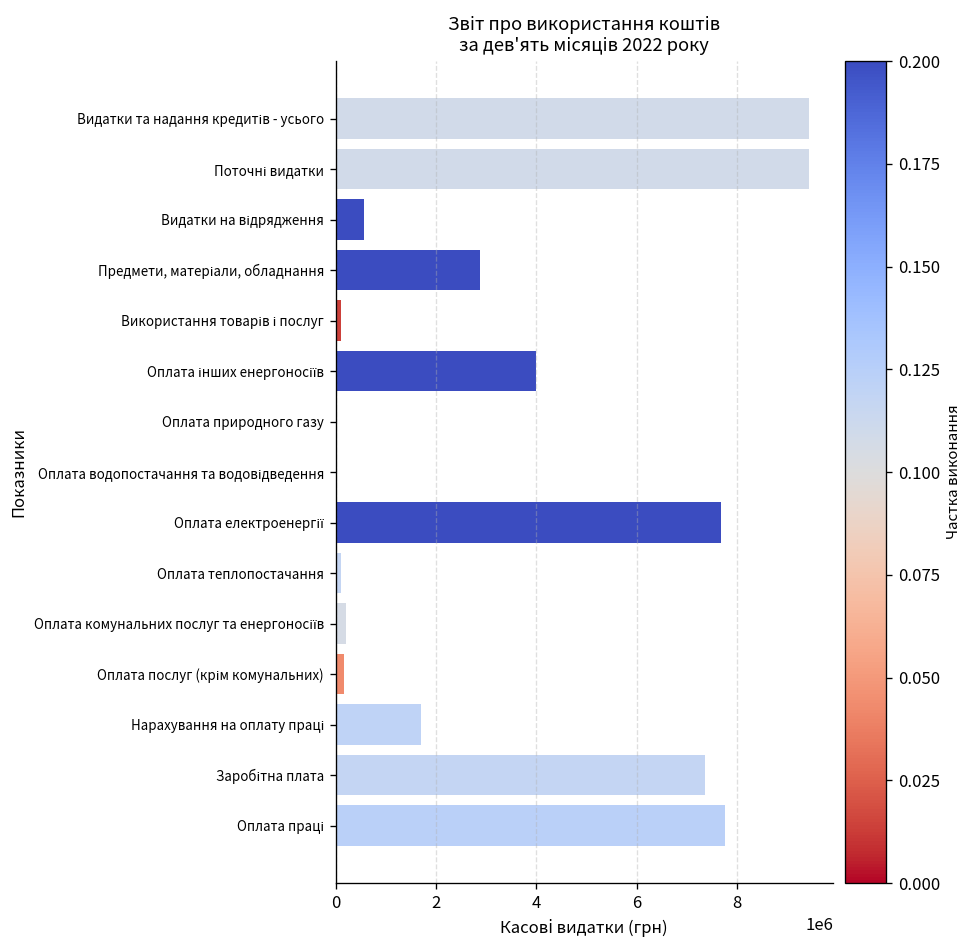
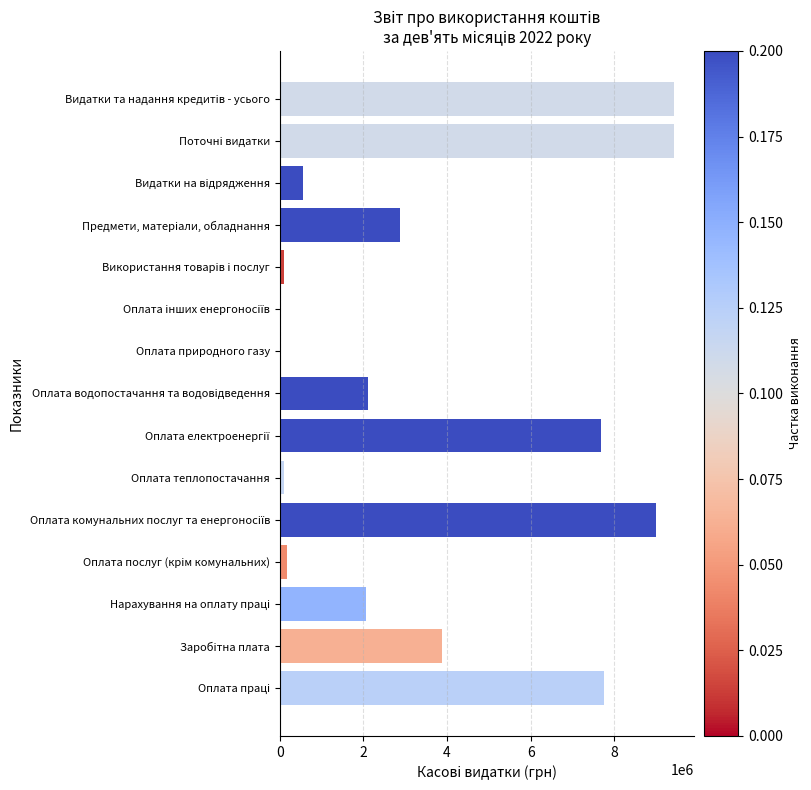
Оплата інших енергоносіїв: 4000000 -> 0
Оплата водопостачання та водовідведення: 0 -> 2100000
Оплата комунальних послуг та енергоносіїв: 200000 -> 9000000
Нарахування на оплату праці: 1700000 -> 2100000
Заробітна плата: 7400000 -> 3900000
